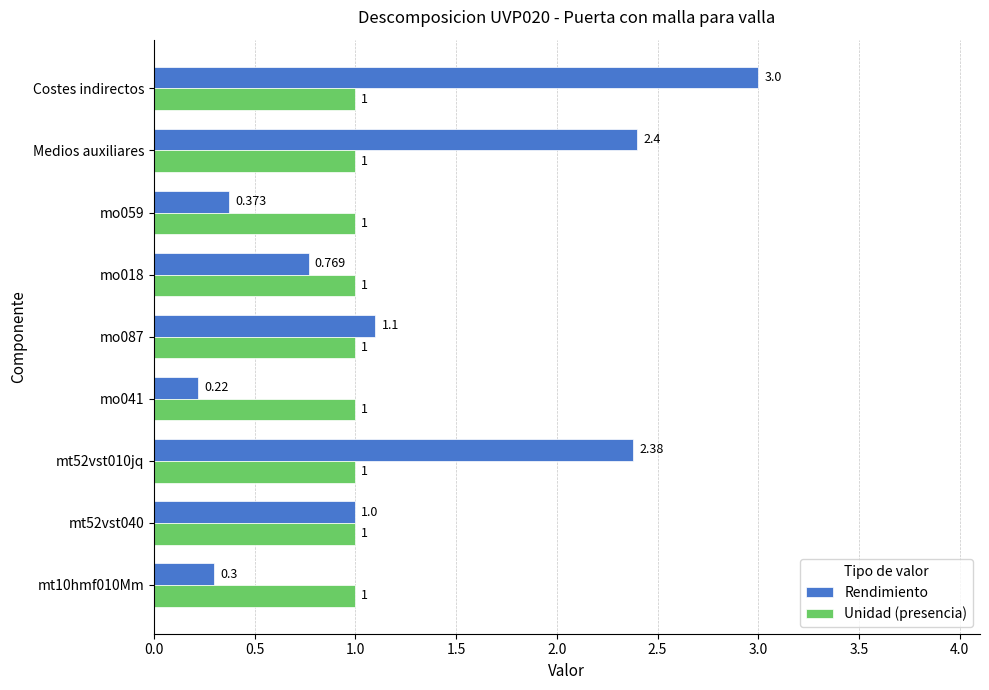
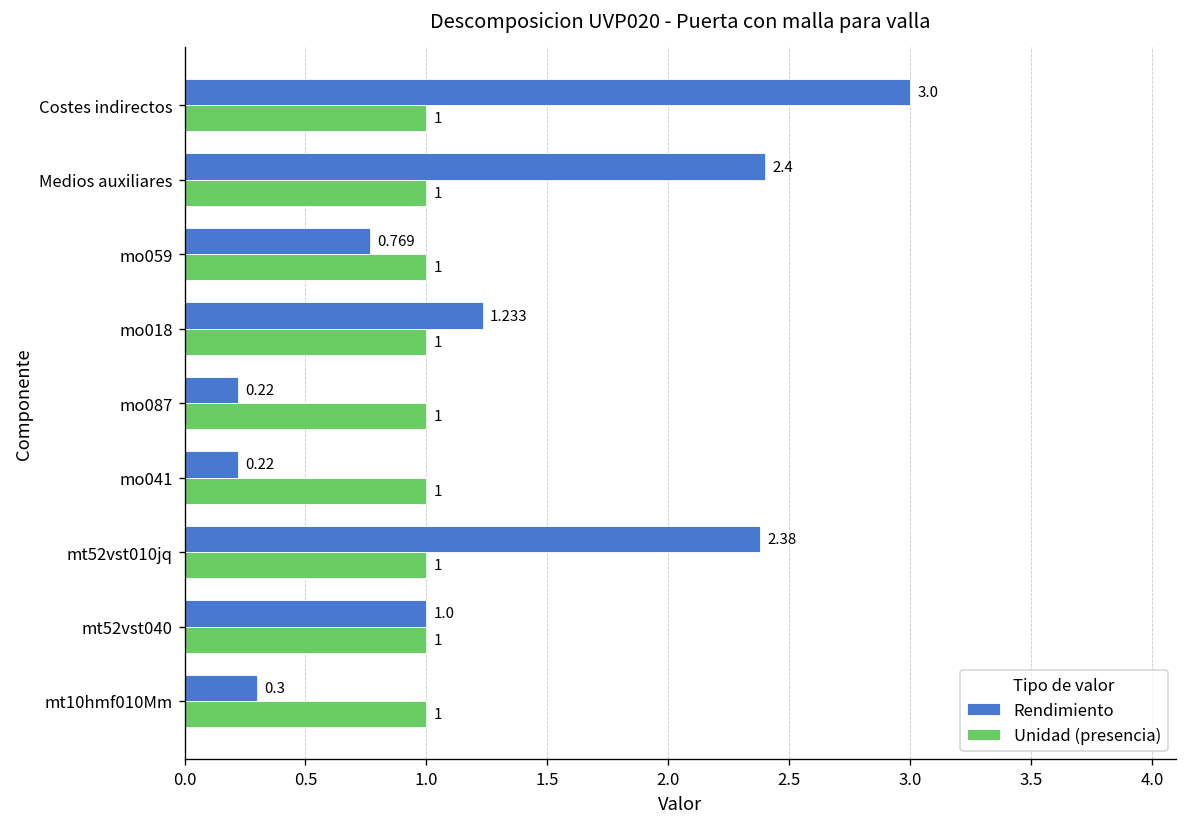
Rendimiento, mo059: 0.373 -> 0.769
Rendimiento, mo018: 0.769 -> 1.233
Rendimiento, mo087: 1.1 -> 0.22
